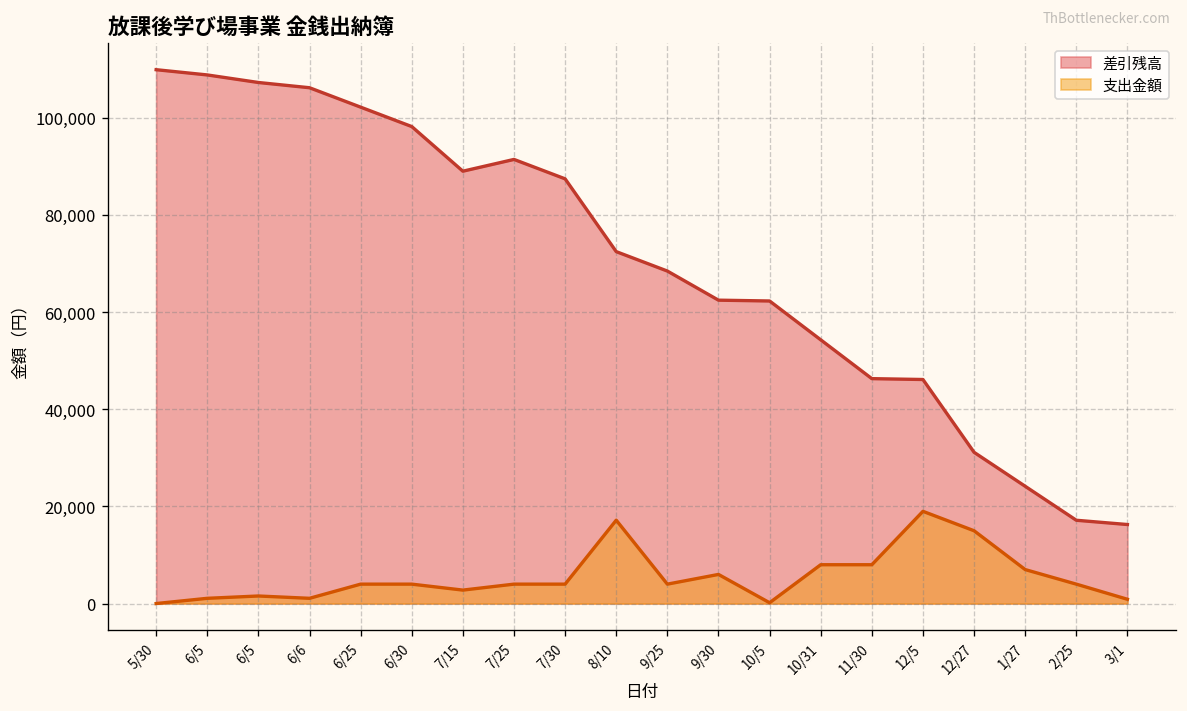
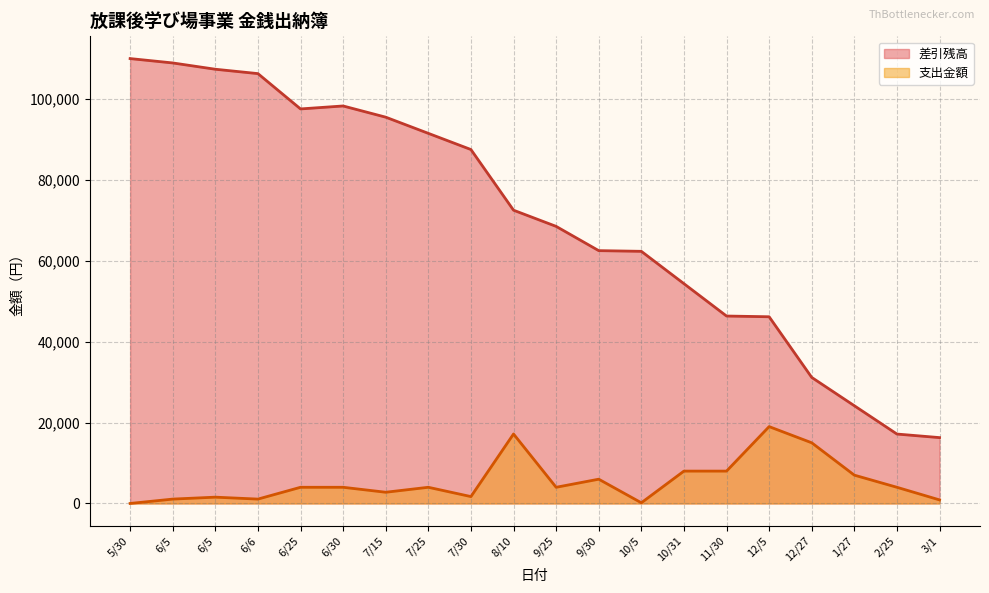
差引残高, 6/25: 102,000 -> 98,000
差引残高, 7/15: 89,000 -> 96,000
支出金額, 7/30: 4,000 -> 2,000
